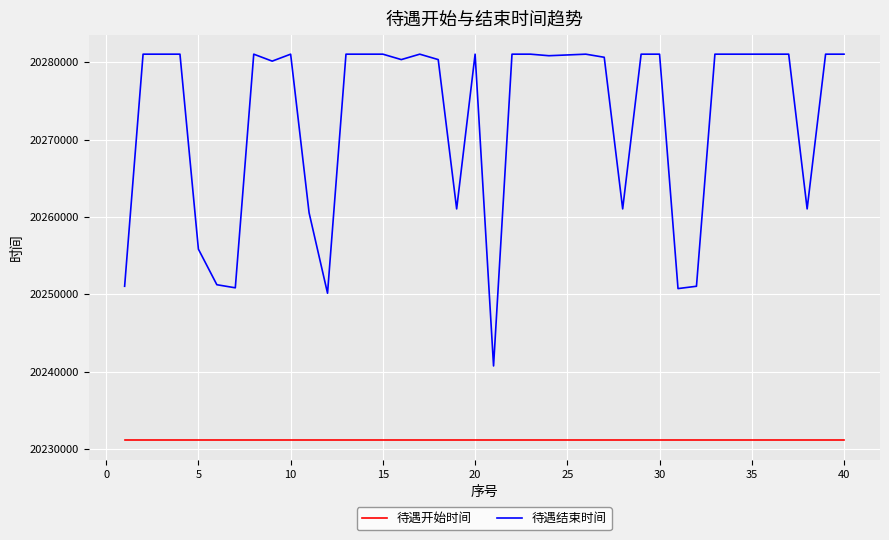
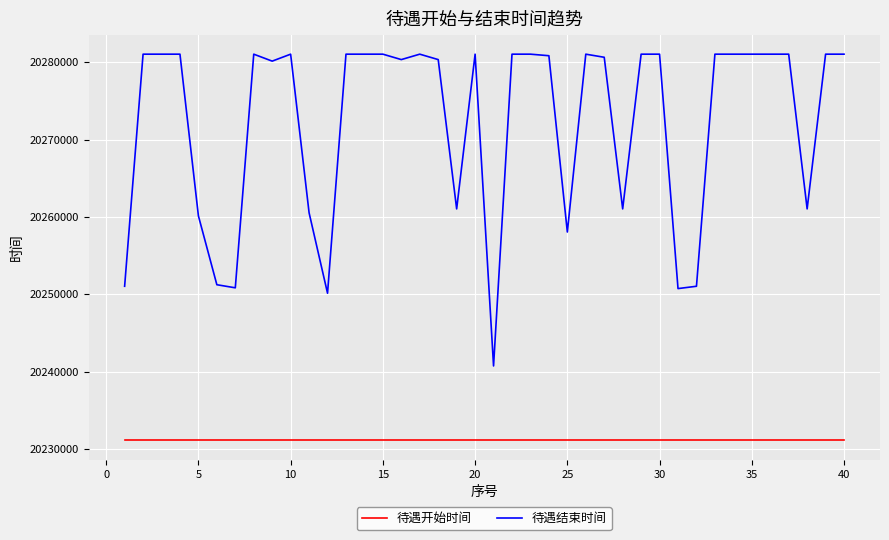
待遇结束时间, 5: 20256000 -> 20260000
待遇结束时间, 25: 20281000 -> 20258000
